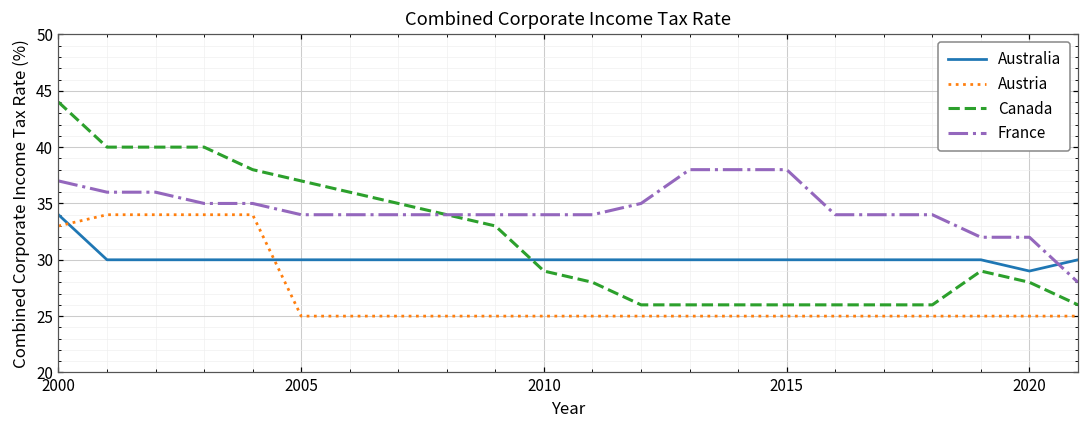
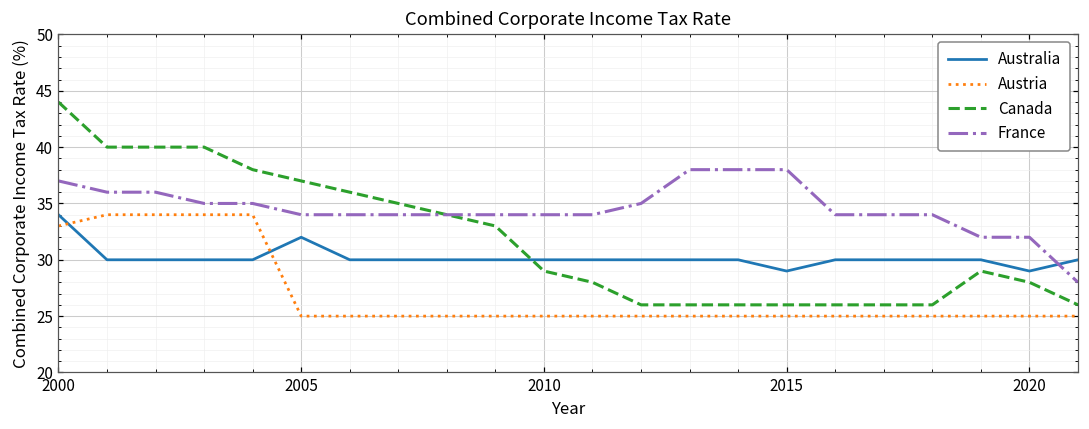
Australia, 2005: 30 -> 32
Australia, 2015: 30 -> 29
